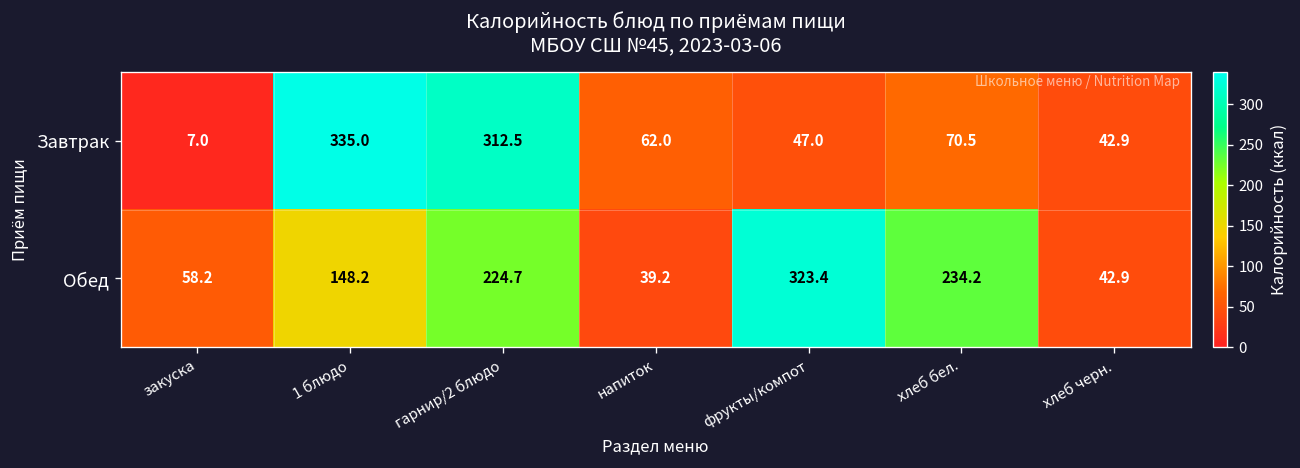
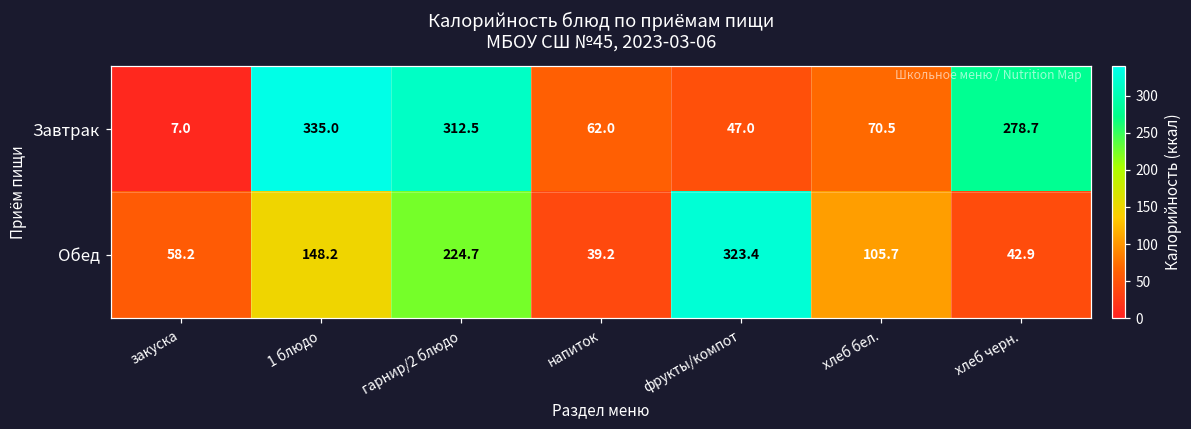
Завтрак, хлеб черн.: 42.9 -> 278.7
Обед, хлеб бел.: 234.2 -> 105.7
